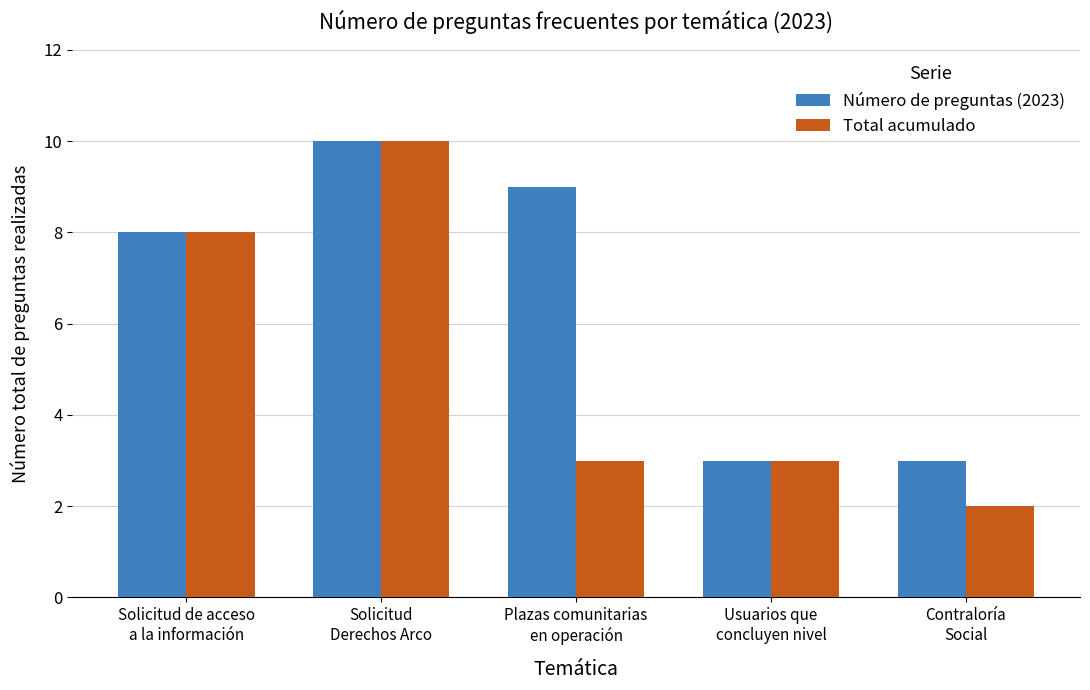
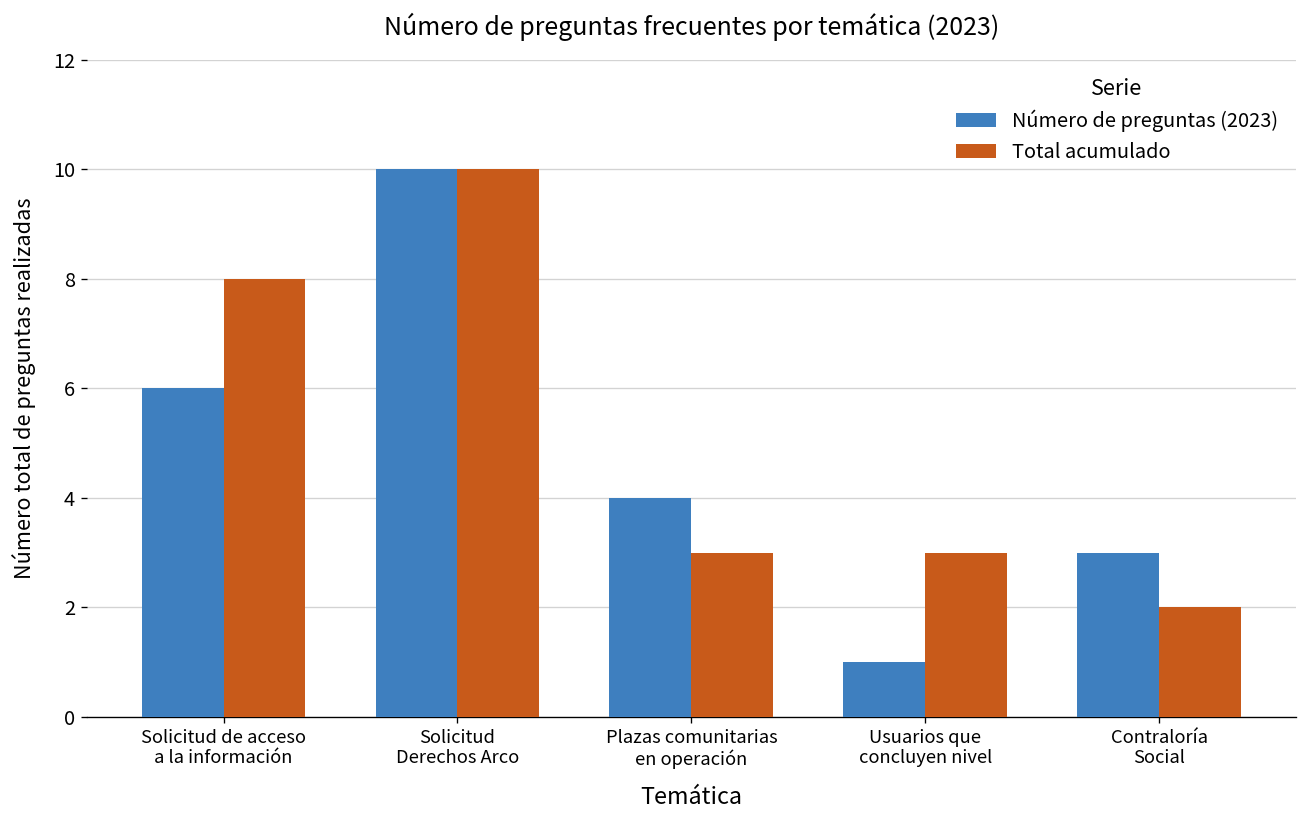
Número de preguntas (2023), Solicitud de acceso a la información: 8 -> 6
Número de preguntas (2023), Plazas comunitarias en operación: 9 -> 4
Número de preguntas (2023), Usuarios que concluyen nivel: 3 -> 1
